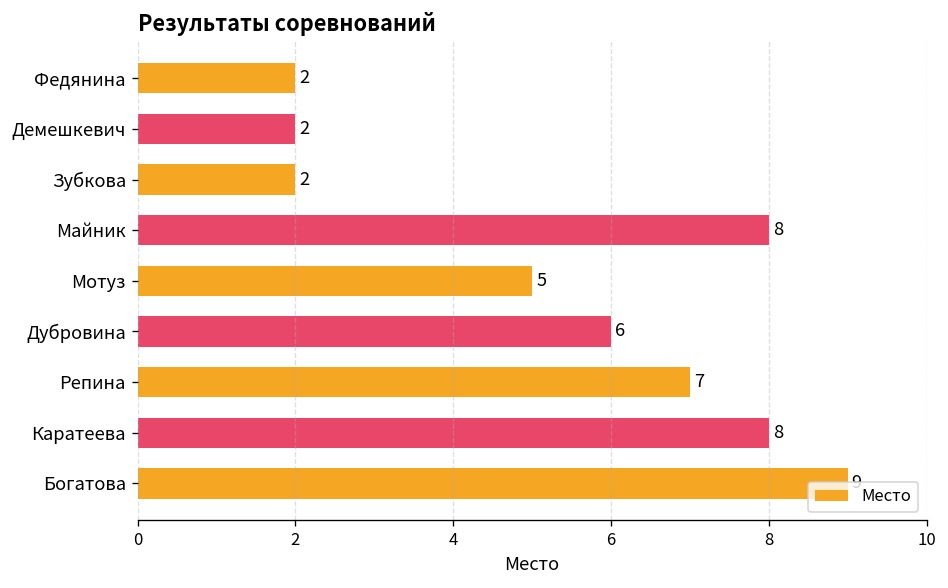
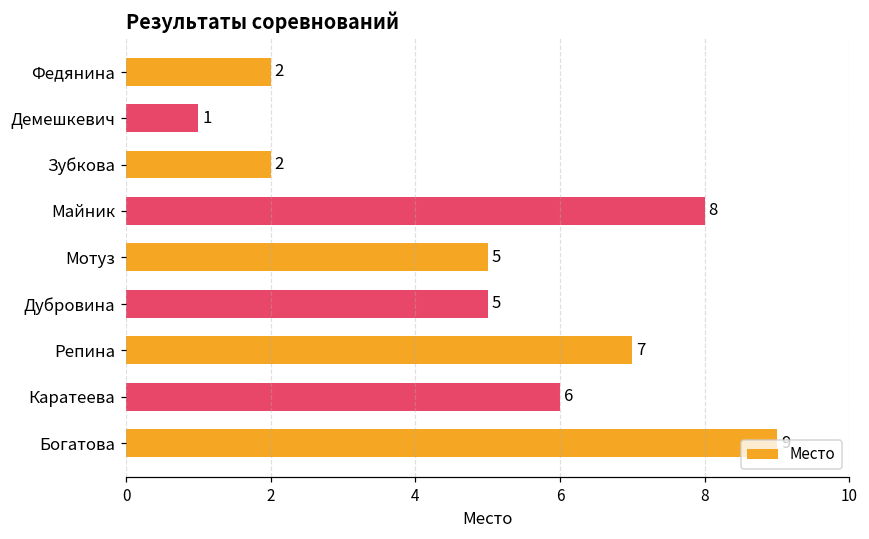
Демешкевич: 2 -> 1
Дубровина: 6 -> 5
Каратеева: 8 -> 6
